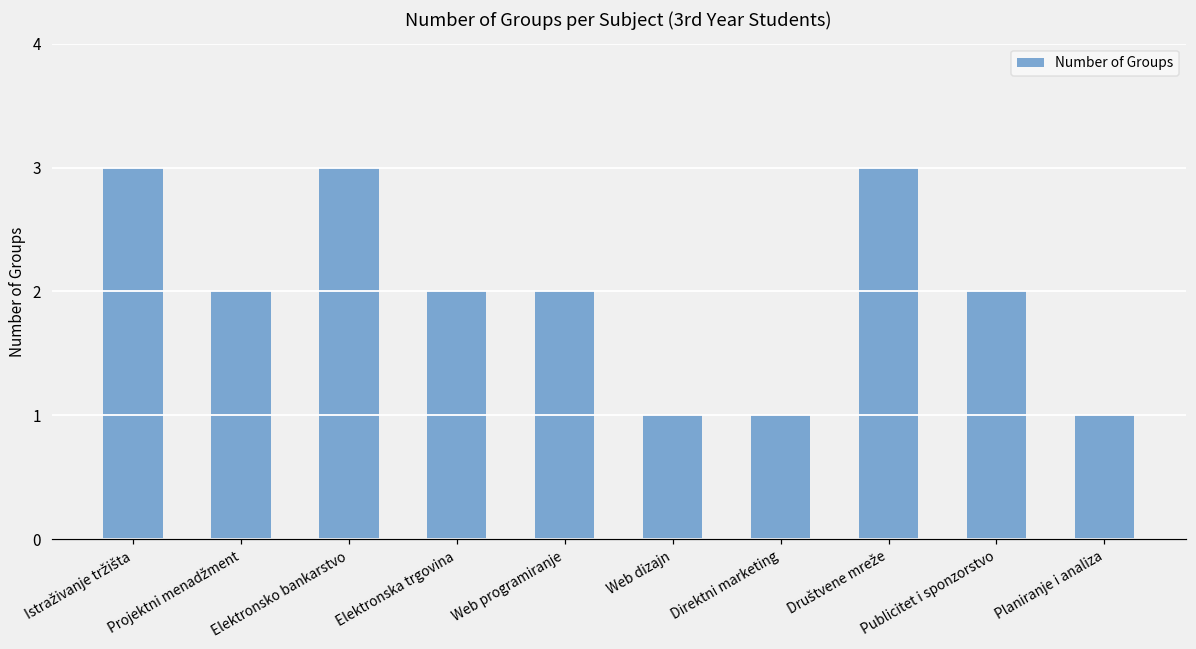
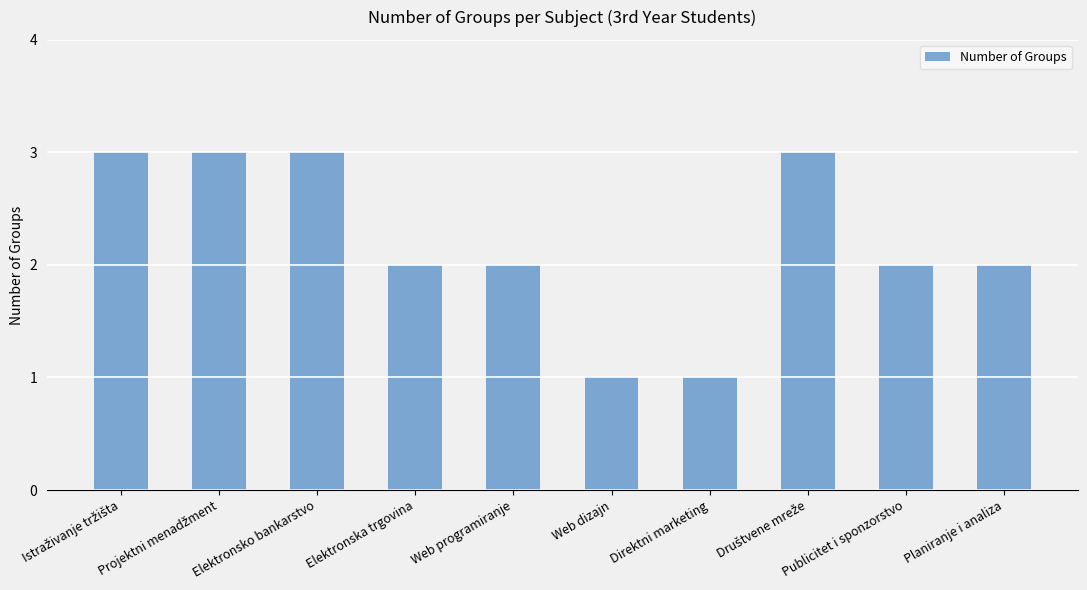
Projektni menadžment: 2 -> 3
Planiranje i analiza: 1 -> 2
